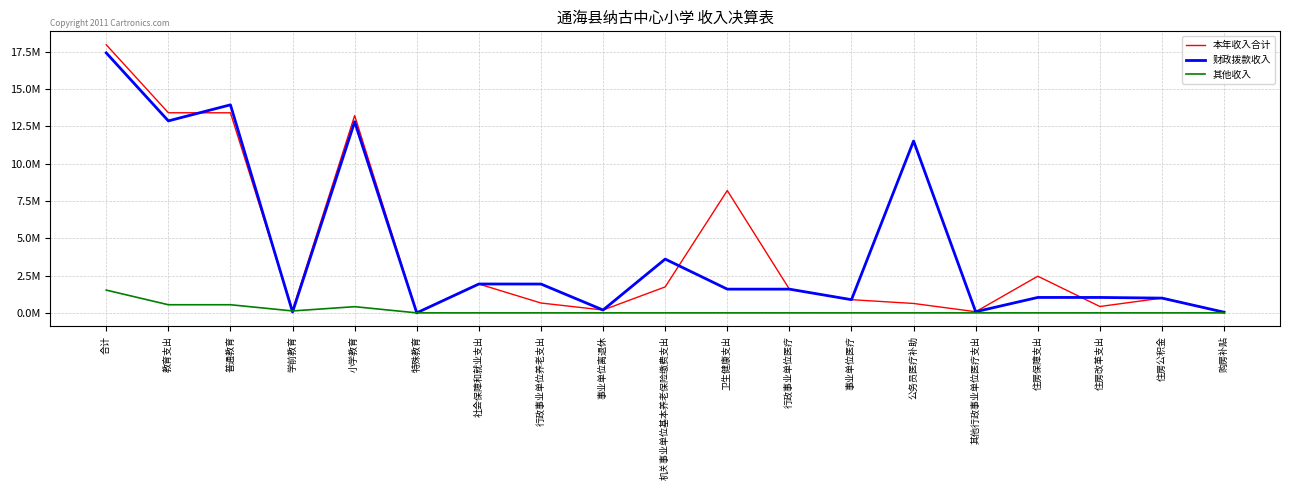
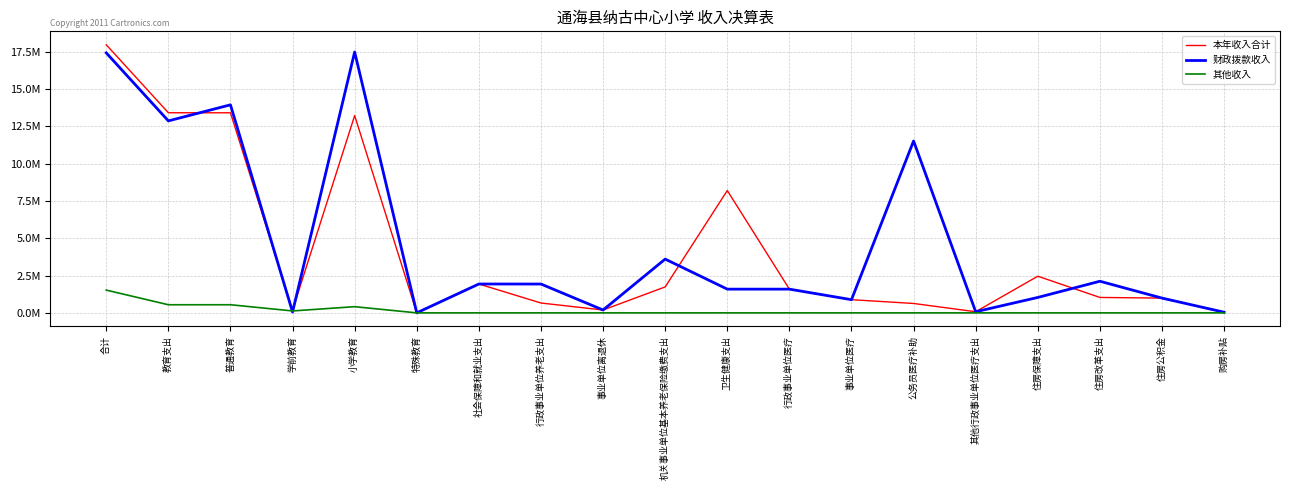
财政拨款收入, 小学教育: 12800000 -> 17500000
本年收入合计, 住房改革支出: 400000 -> 1000000
财政拨款收入, 住房改革支出: 1000000 -> 2100000
